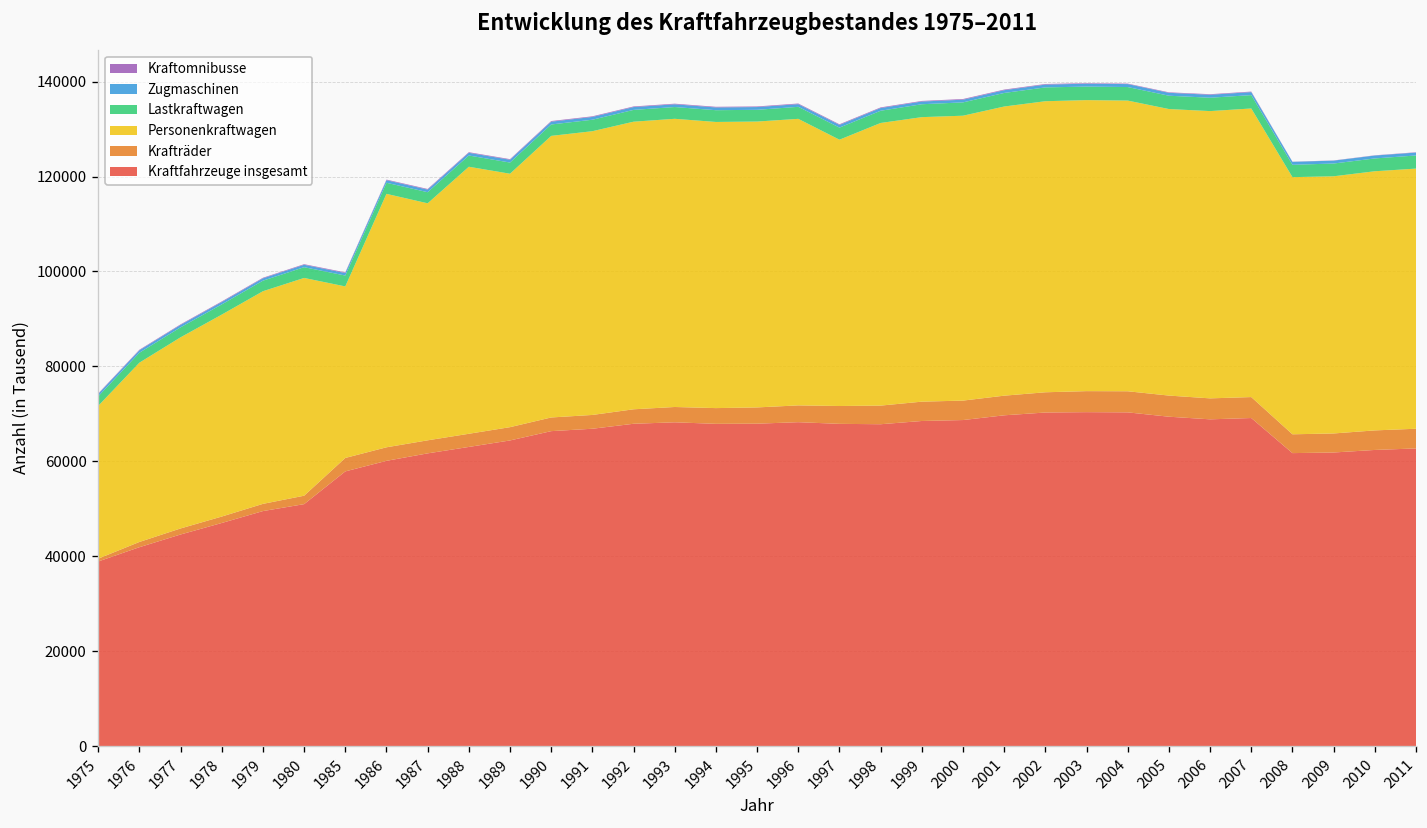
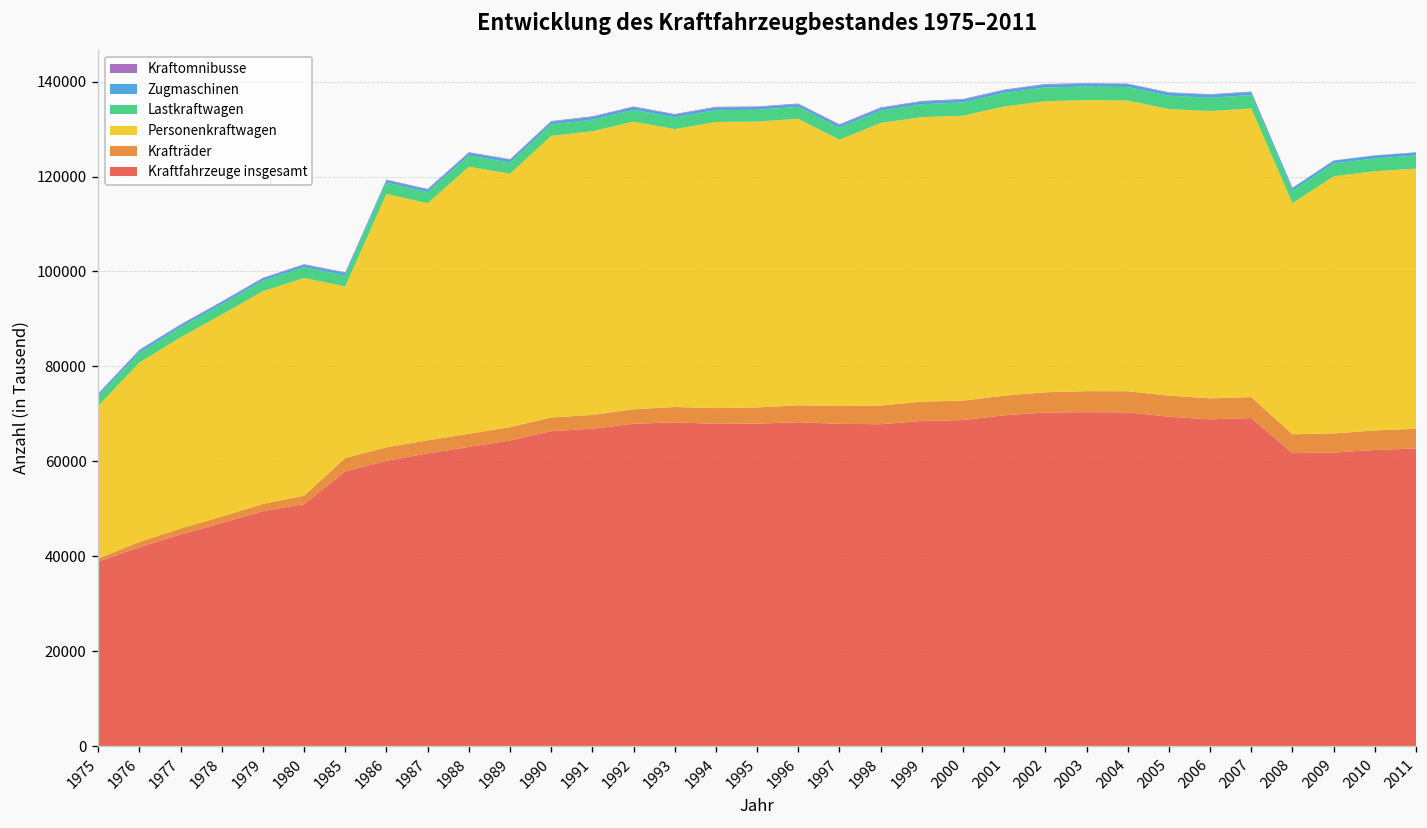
Personenkraftwagen, 1993: 61000 -> 59000
Personenkraftwagen, 2008: 54000 -> 49000
